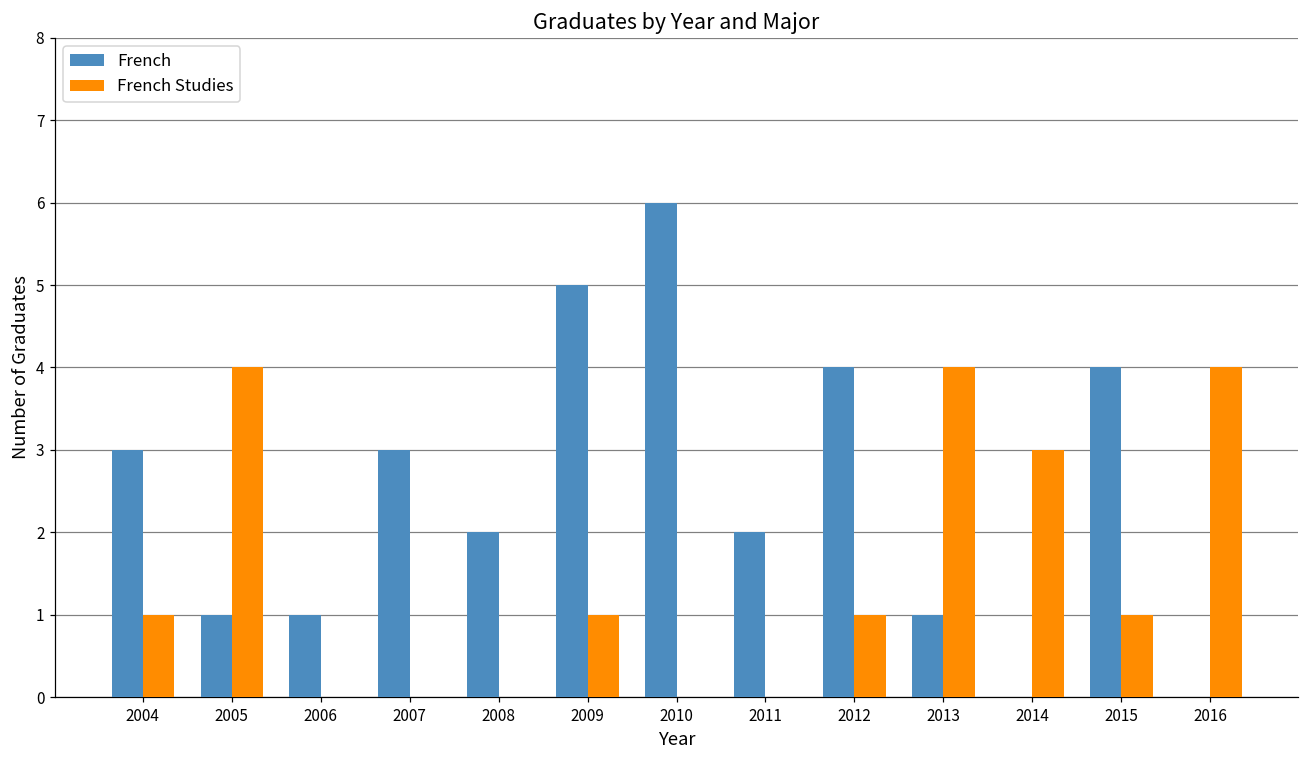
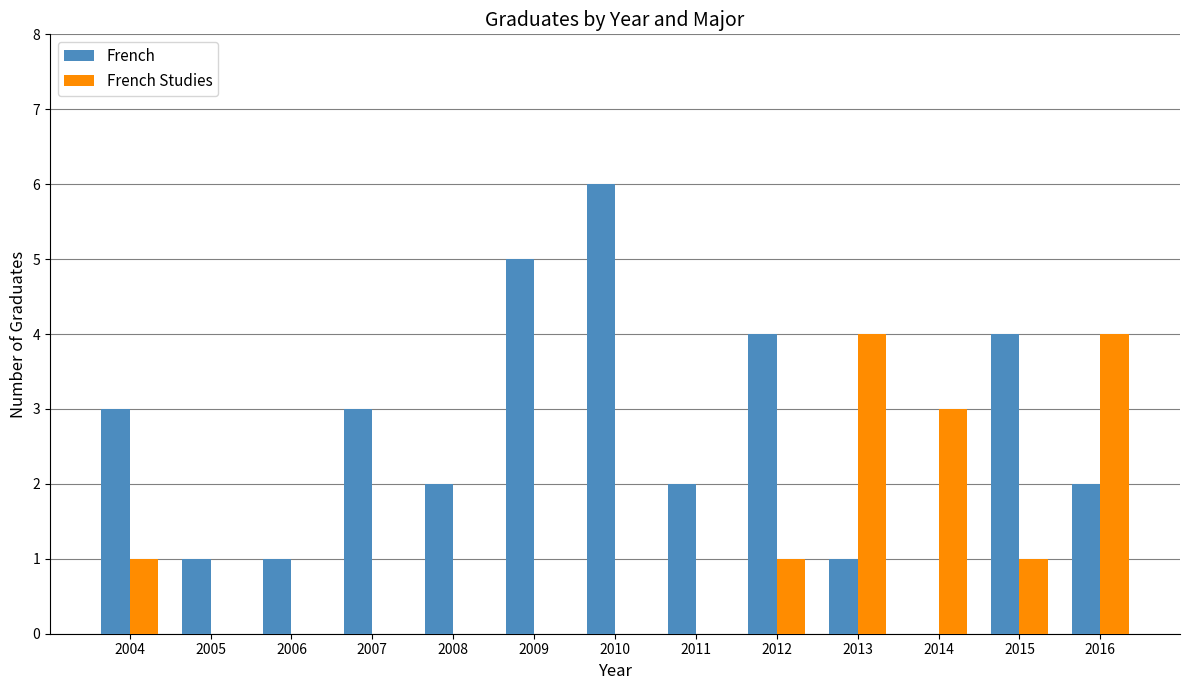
French Studies, 2005: 4 -> 0
French Studies, 2009: 1 -> 0
French, 2016: 0 -> 2
